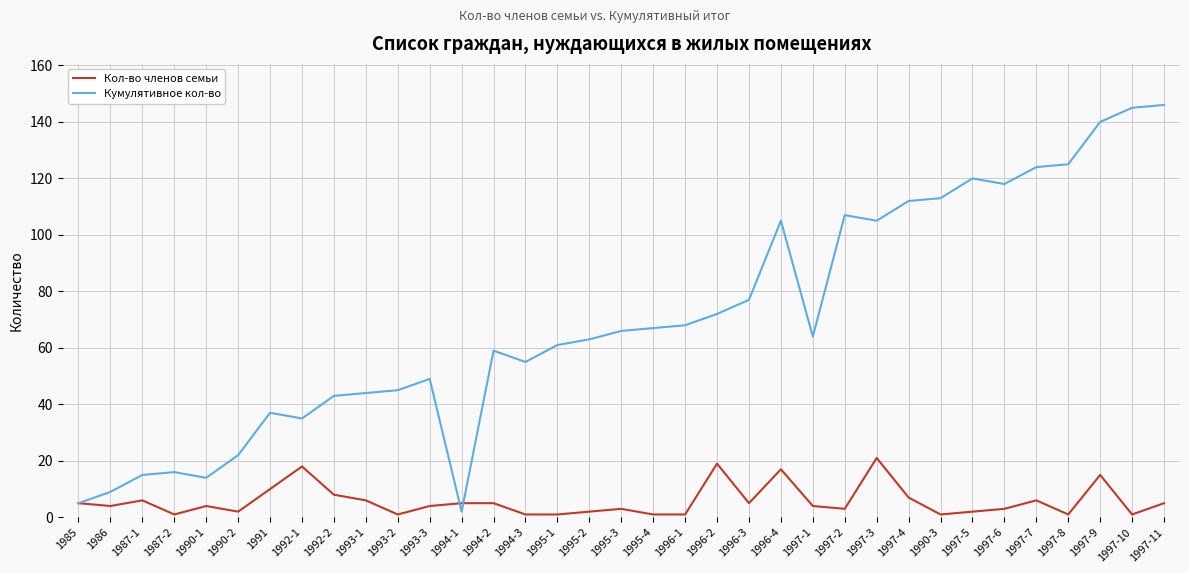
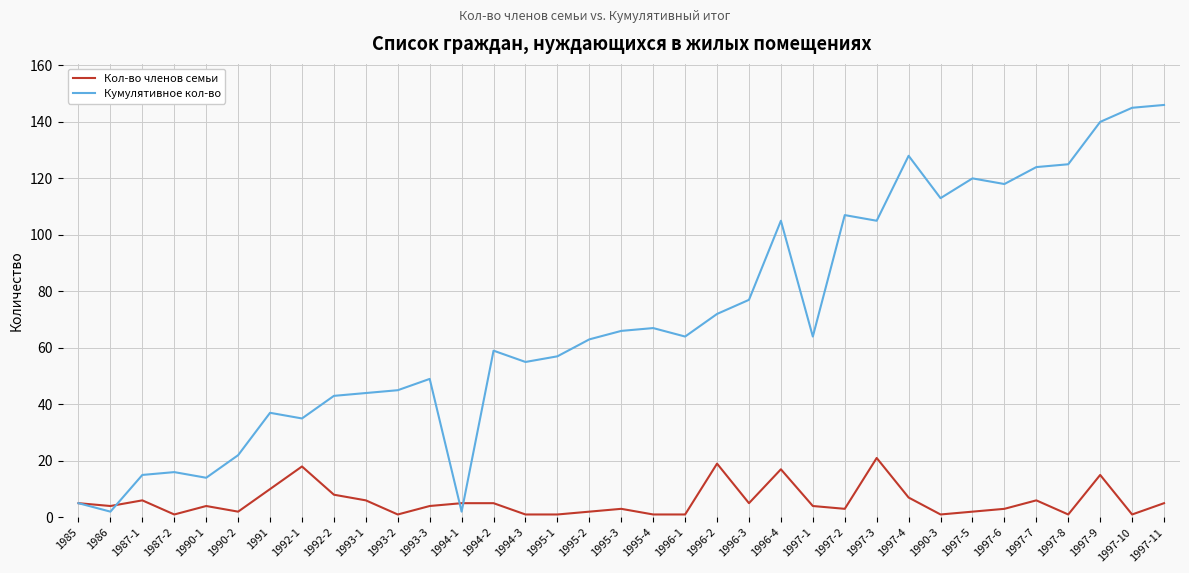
Кумулятивное кол-во, 1986: 9 -> 2
Кумулятивное кол-во, 1995-1: 61 -> 57
Кумулятивное кол-во, 1996-1: 68 -> 64
Кумулятивное кол-во, 1997-4: 112 -> 128
